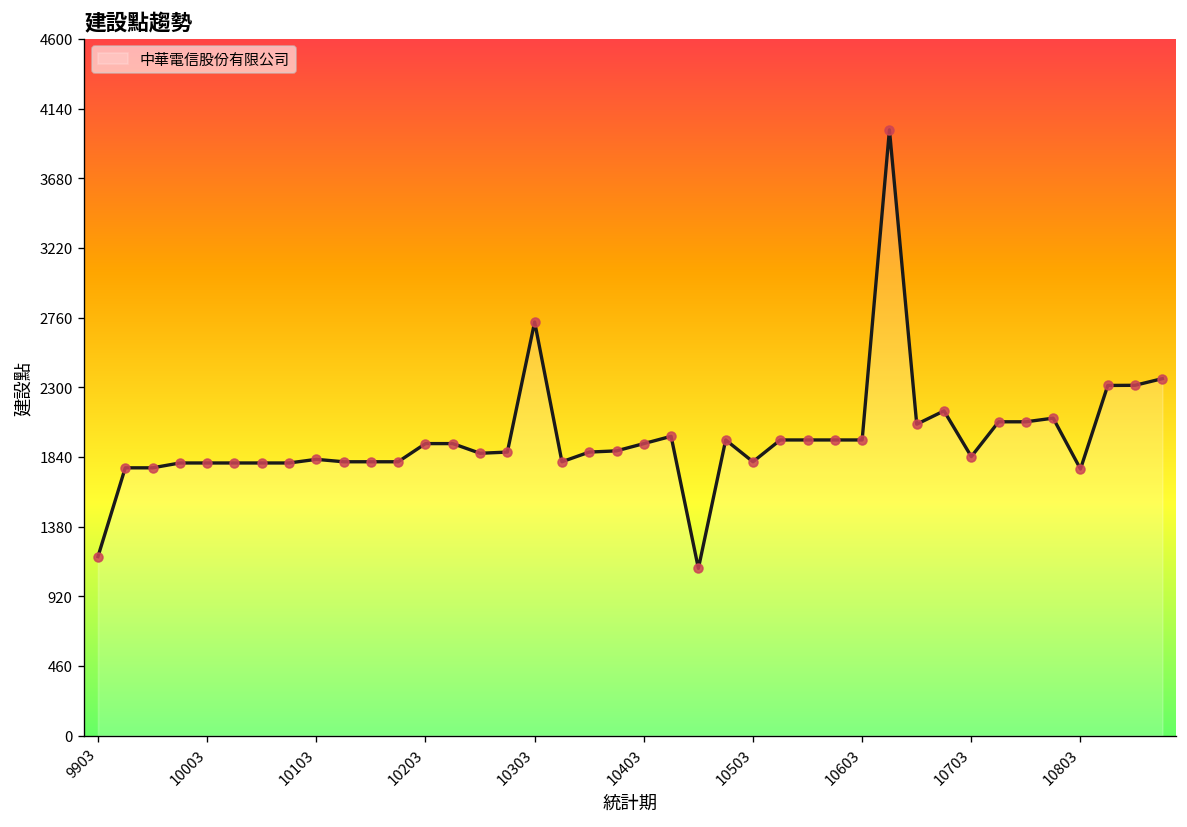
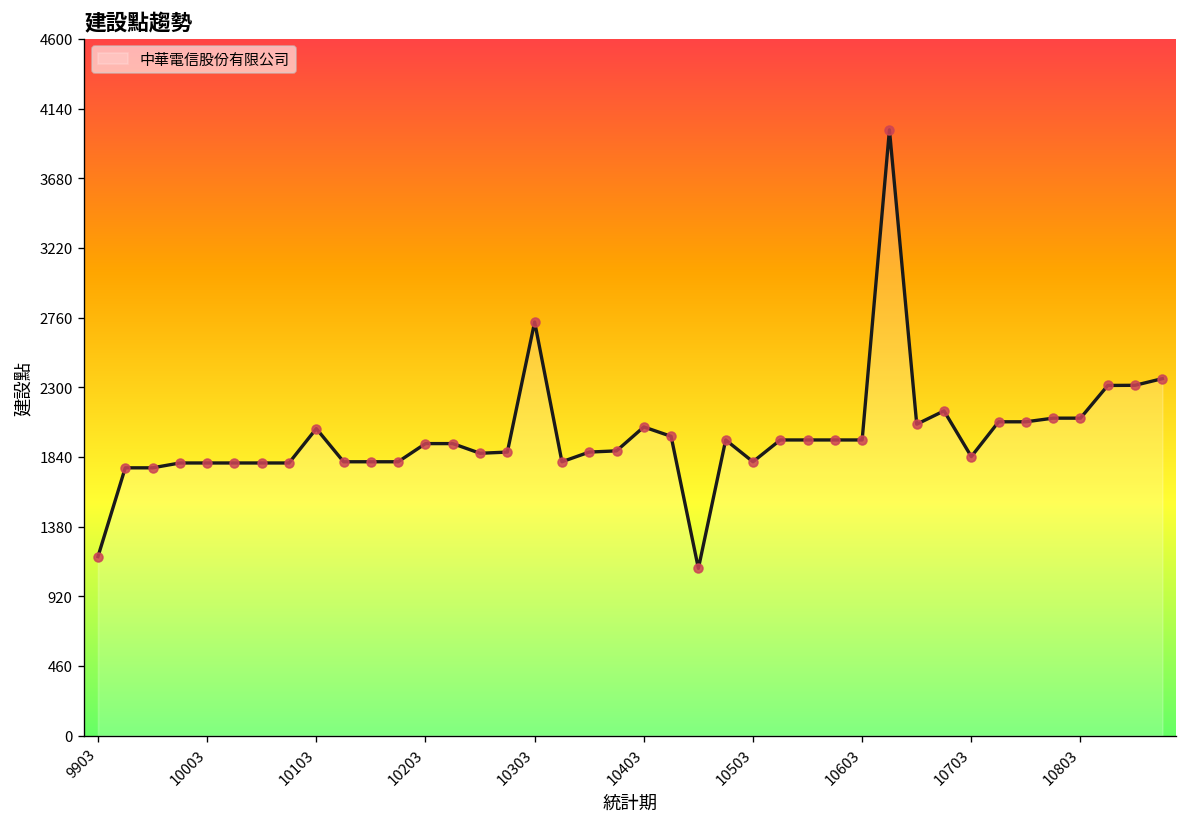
10103: 1820 -> 2030
10403: 1930 -> 2040
10803: 1760 -> 2100
